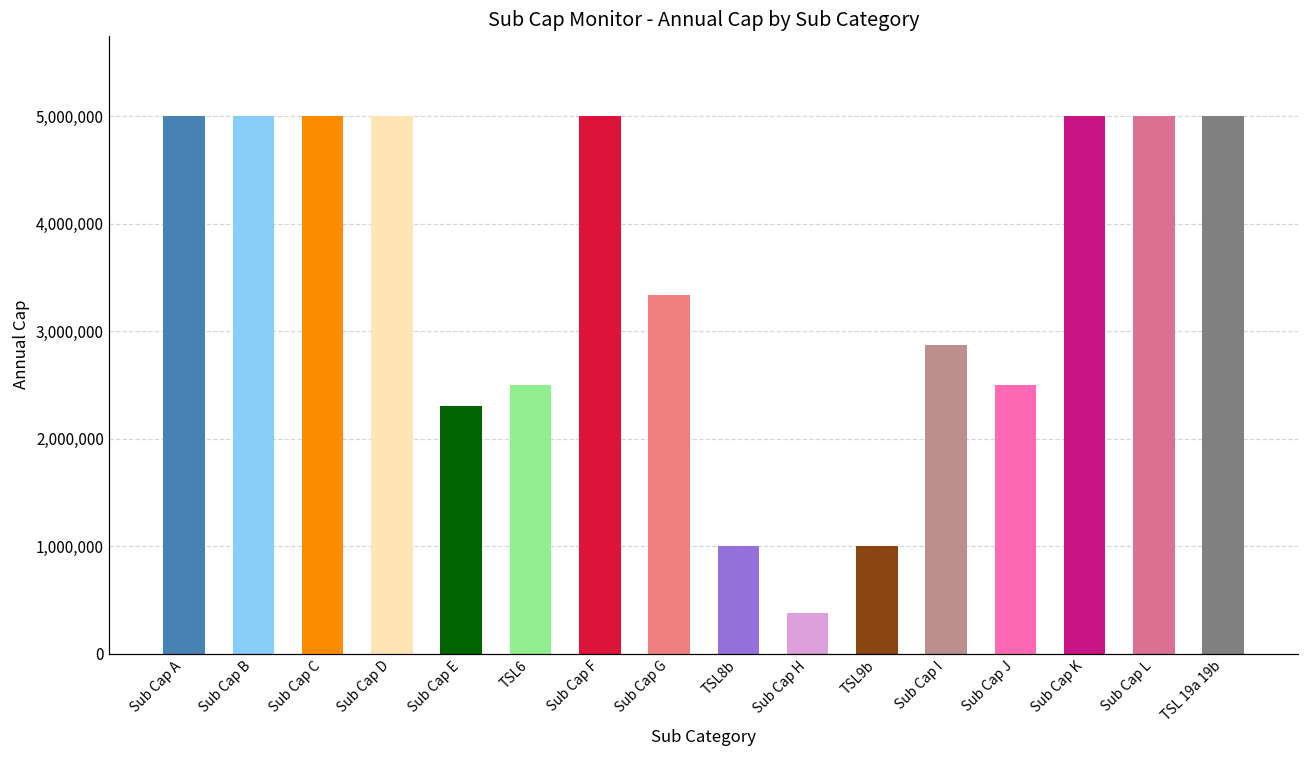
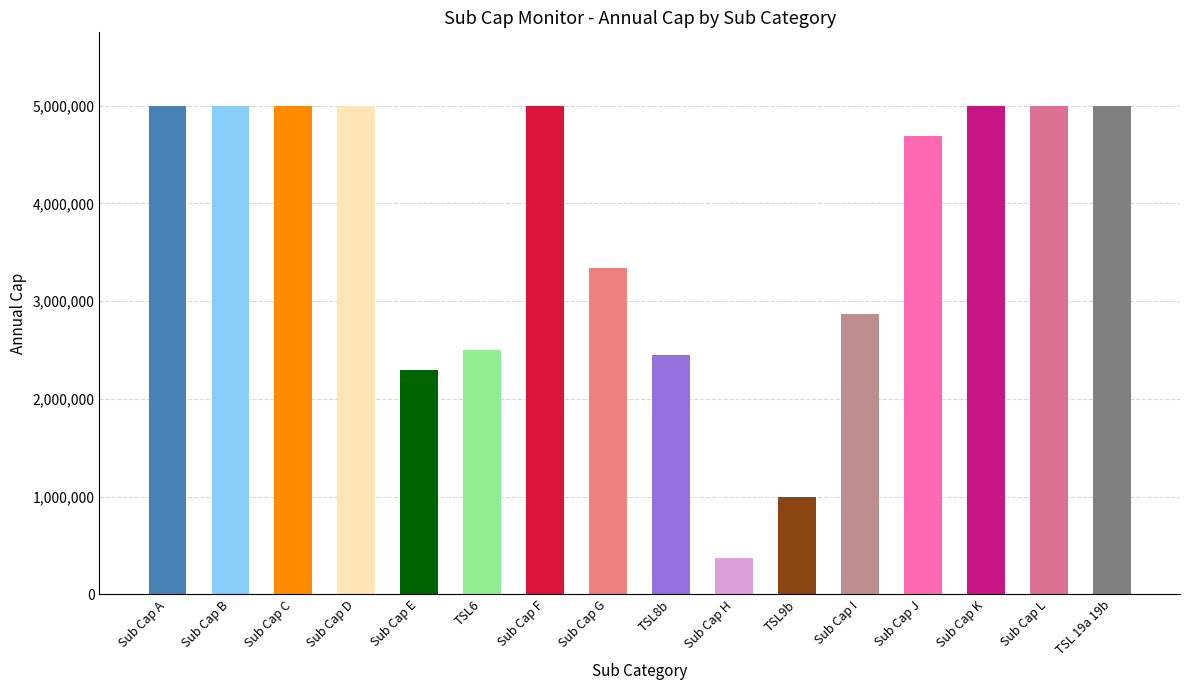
TSL8b: 1,000,000 -> 2,400,000
Sub Cap J: 2,500,000 -> 4,700,000
